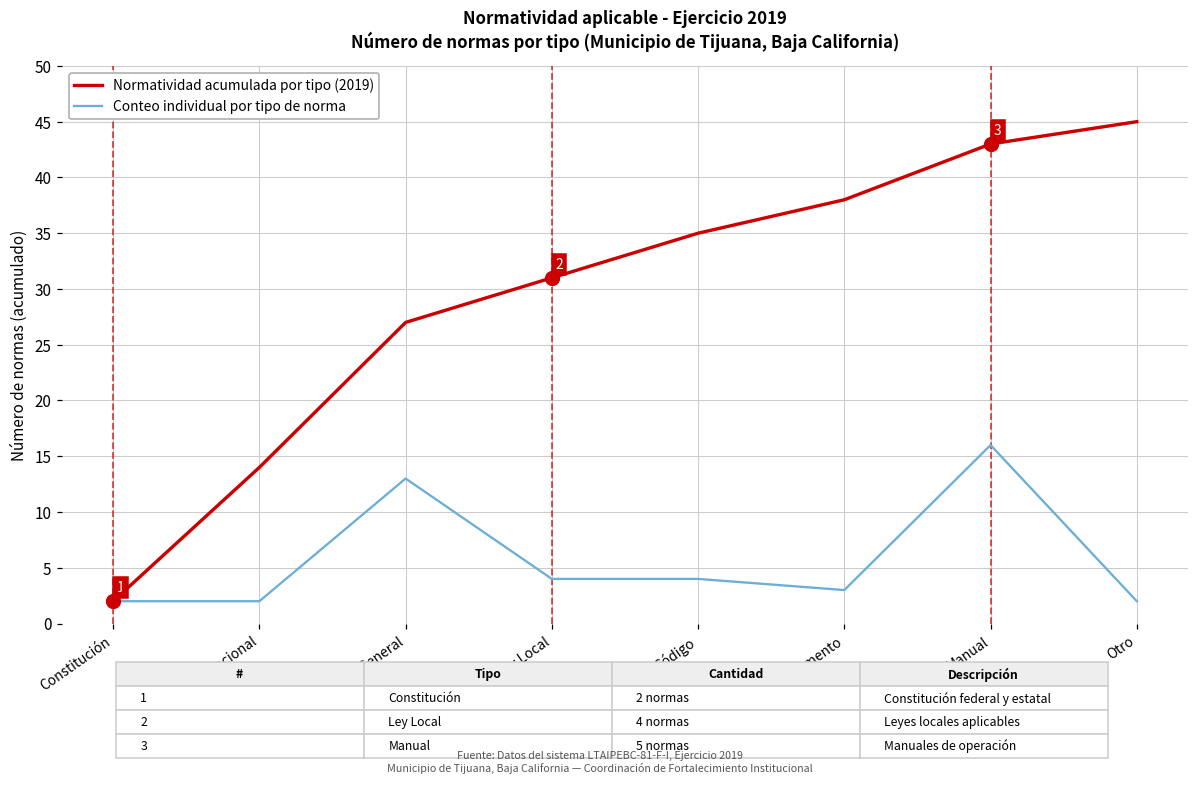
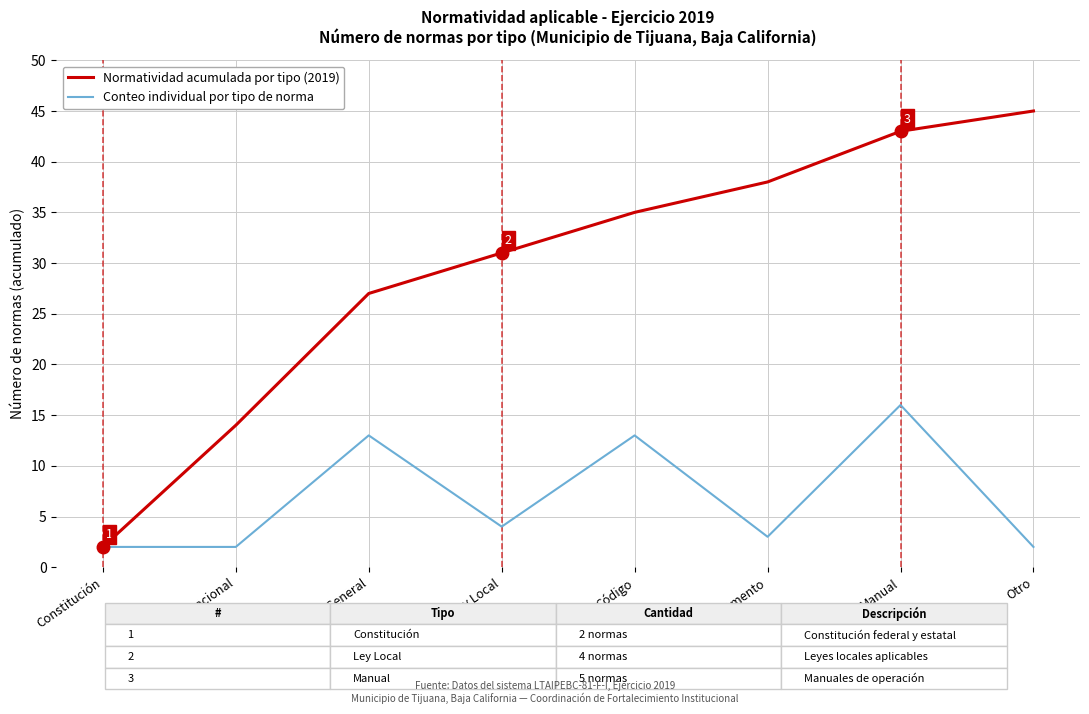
Conteo individual por tipo de norma, Código: 4 -> 13
